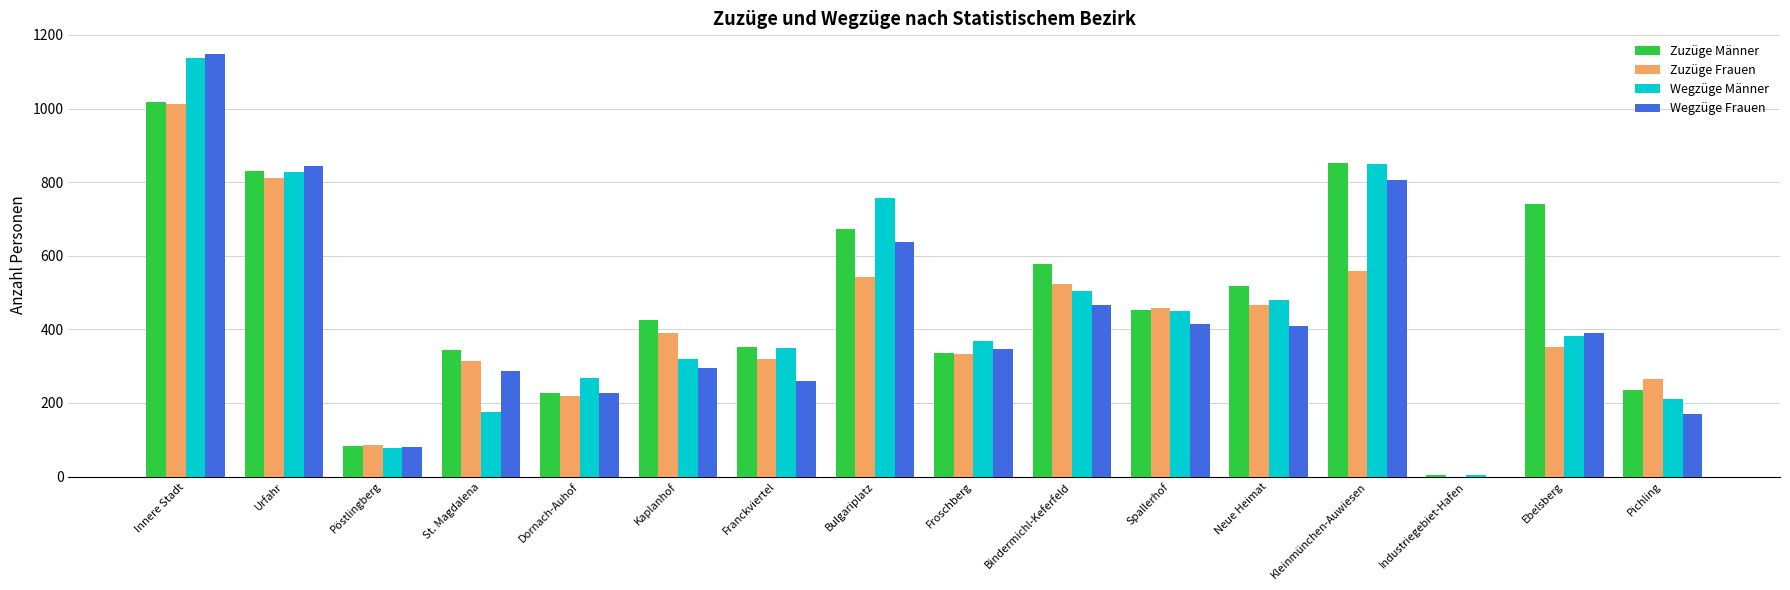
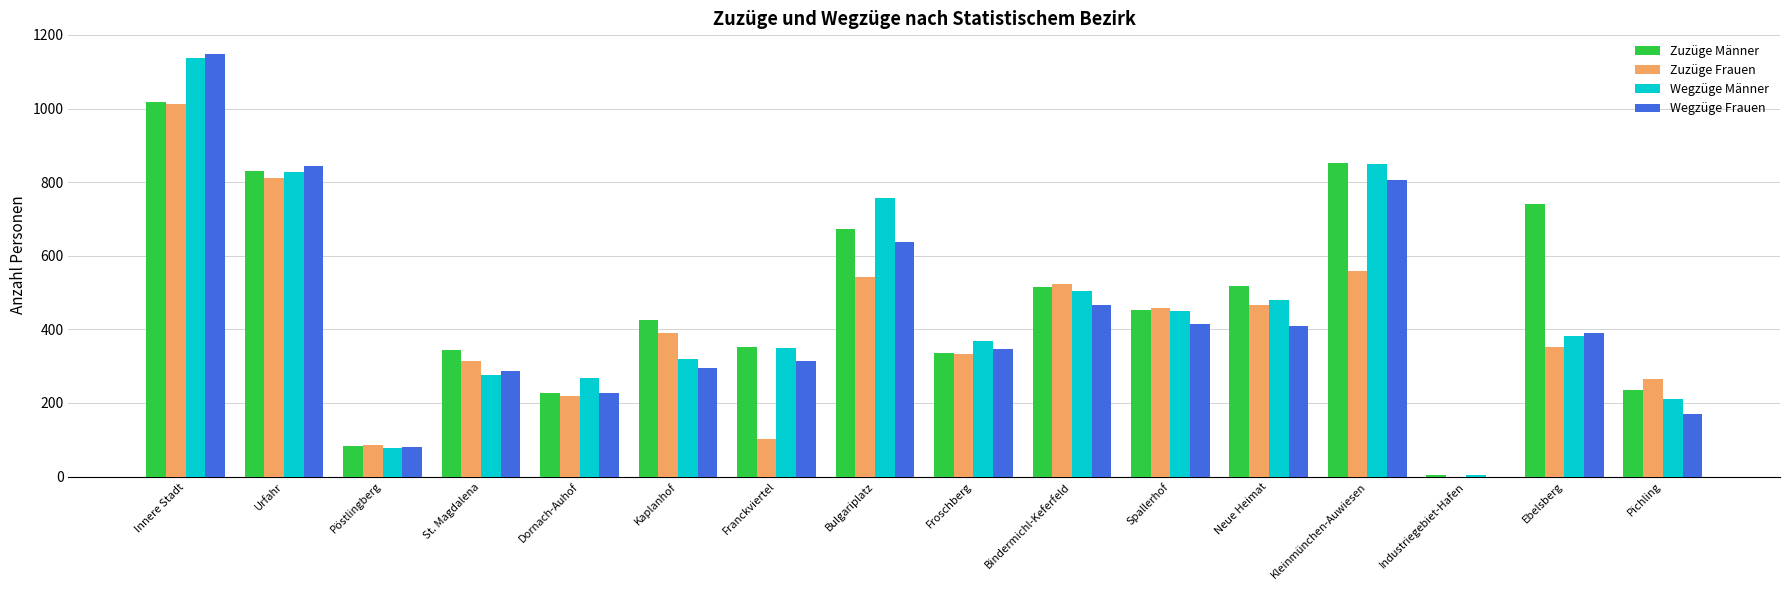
Wegzüge Männer, St. Magdalena: 180 -> 280
Zuzüge Frauen, Franckviertel: 320 -> 100
Wegzüge Frauen, Franckviertel: 260 -> 320
Zuzüge Männer, Bindermichl-Keferfeld: 580 -> 520
